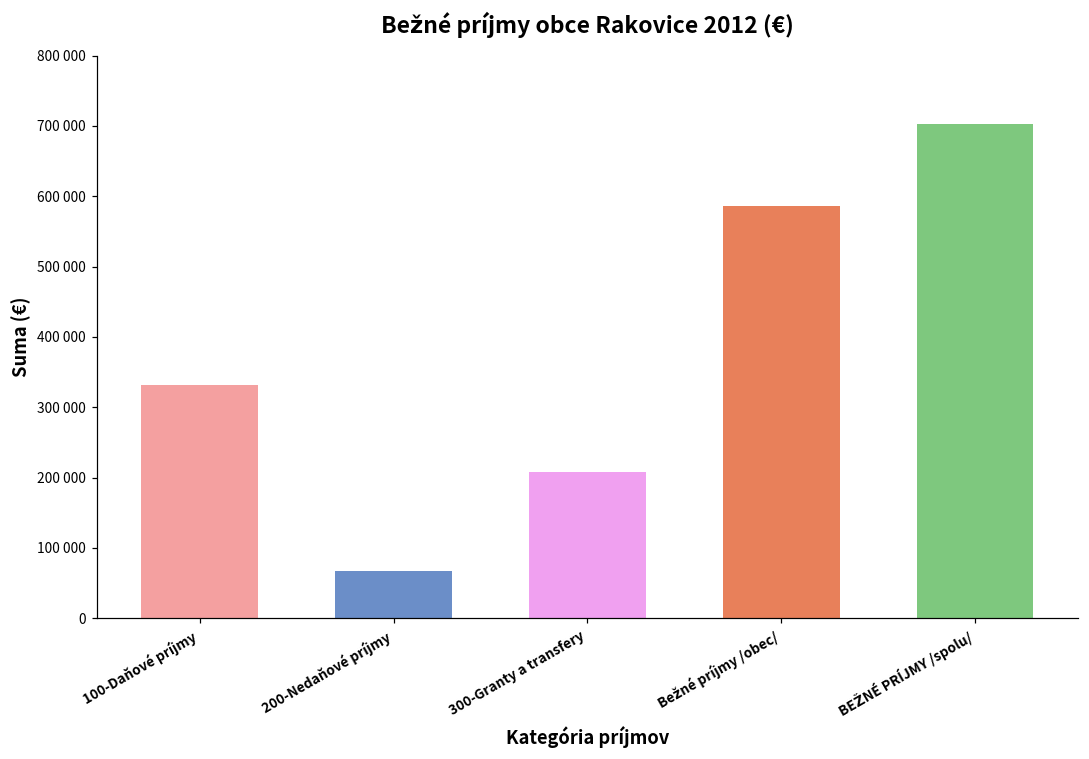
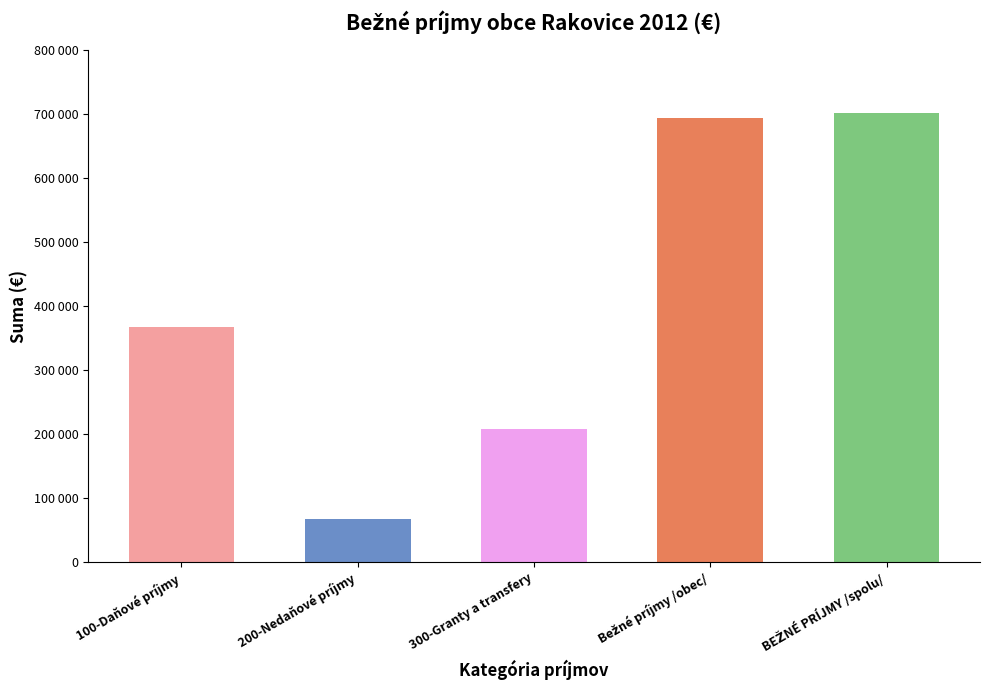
100-Daňové príjmy: 330000 -> 370000
Bežné príjmy /obec/: 590000 -> 690000
